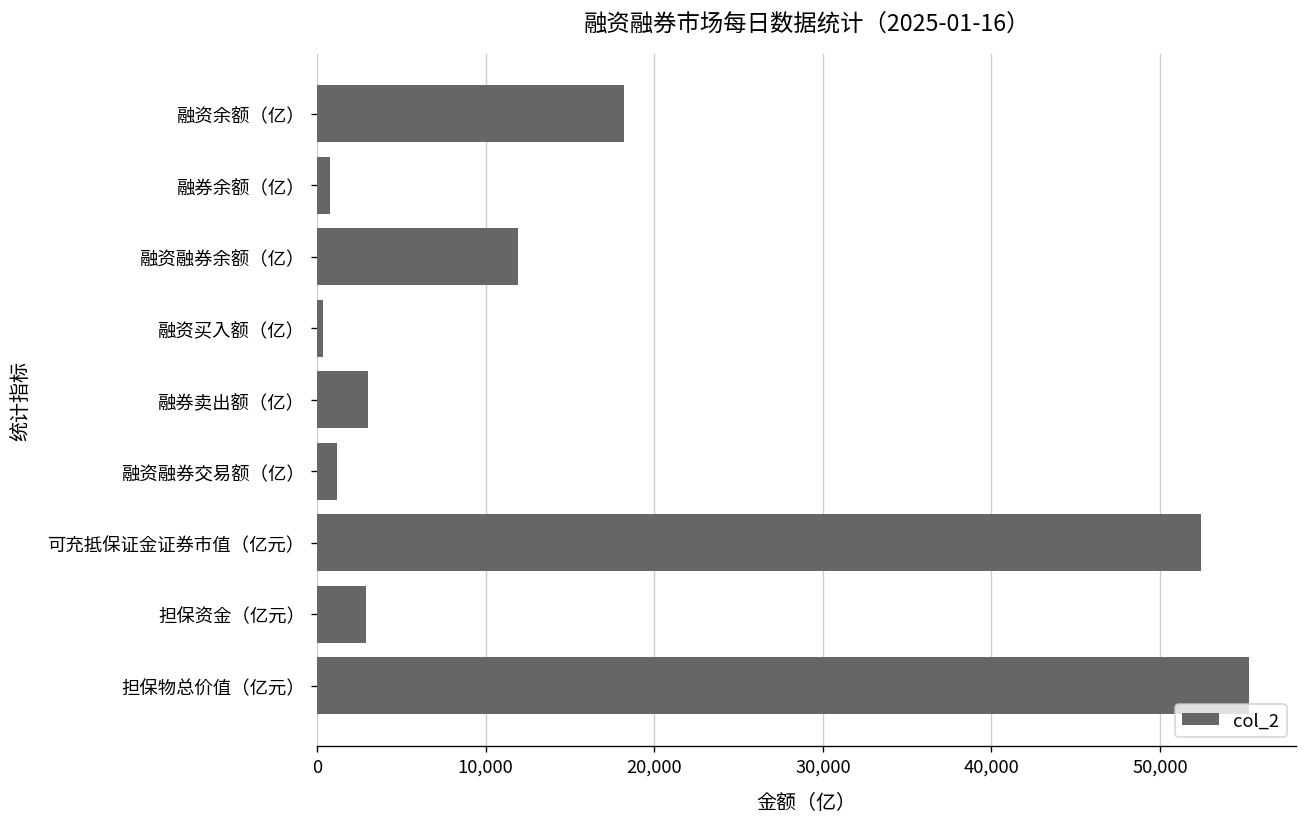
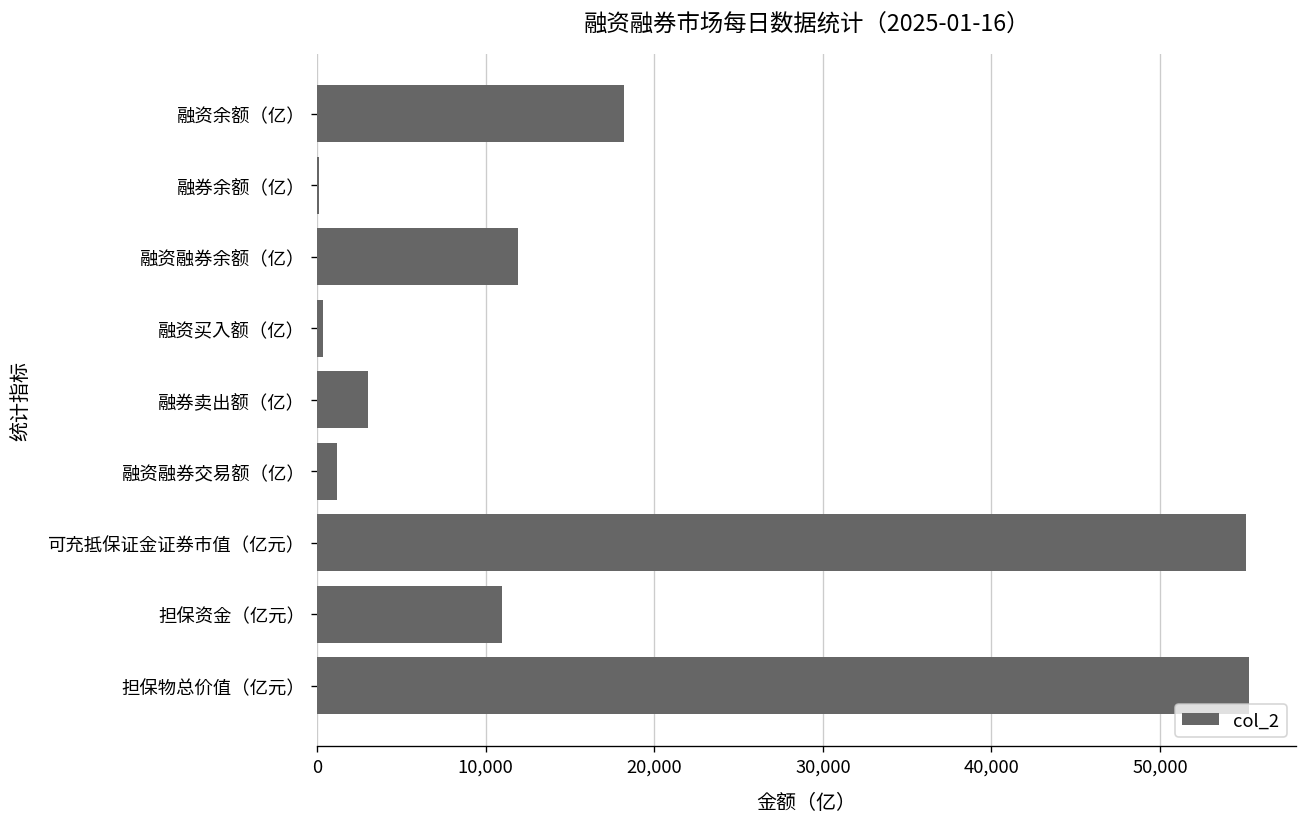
融券余额（亿）: 800 -> 100
可充抵保证金证券市值（亿元）: 52,400 -> 55,100
担保资金（亿元）: 2,900 -> 11,000
